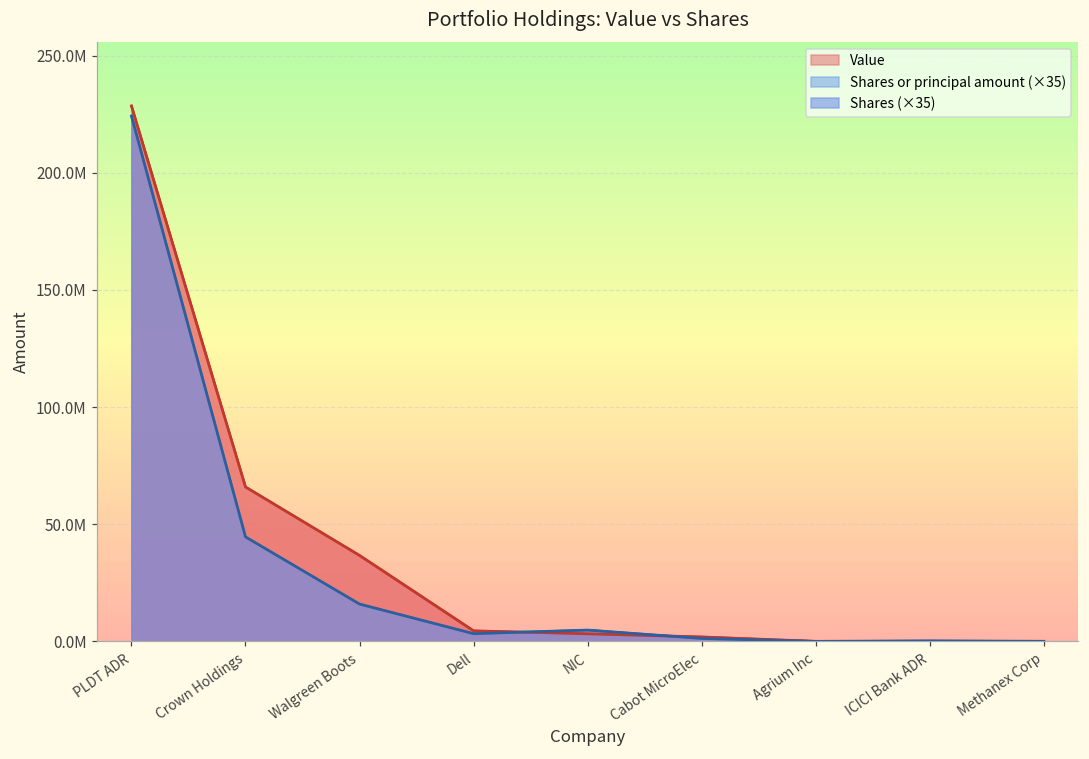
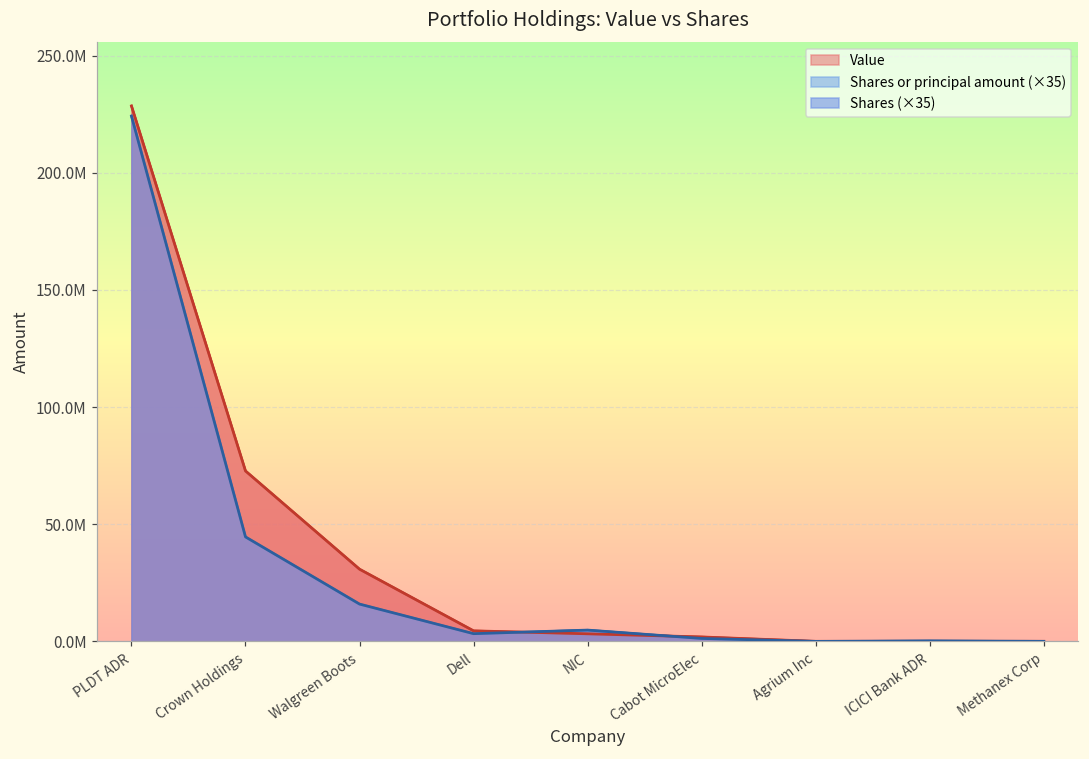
Value, Crown Holdings: 66000000 -> 73000000
Value, Walgreen Boots: 37000000 -> 31000000
